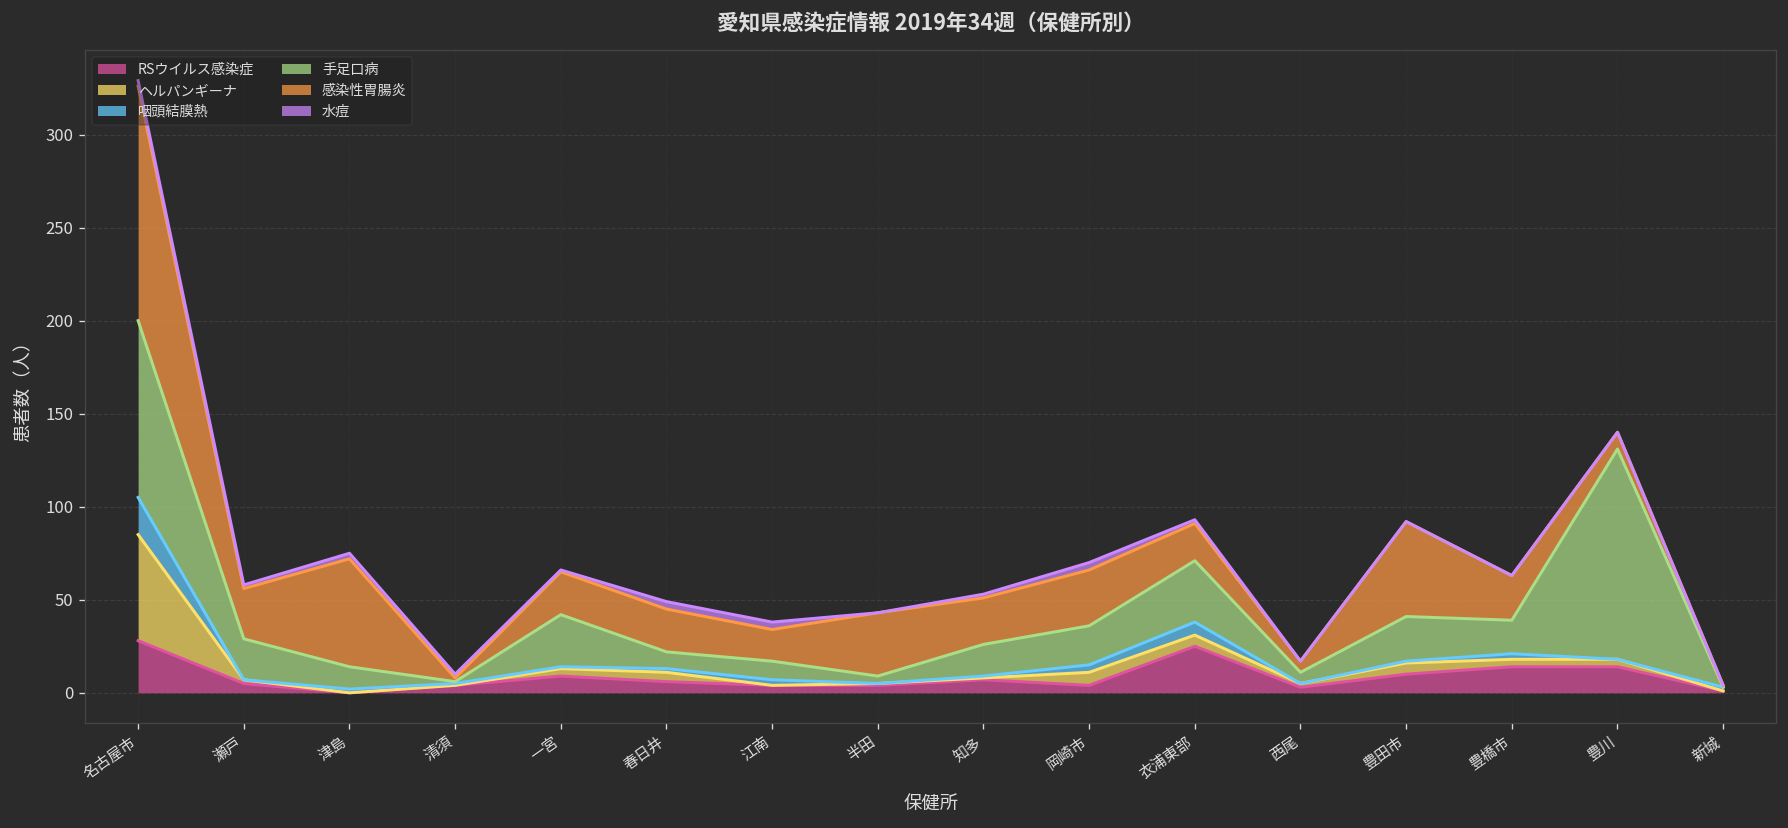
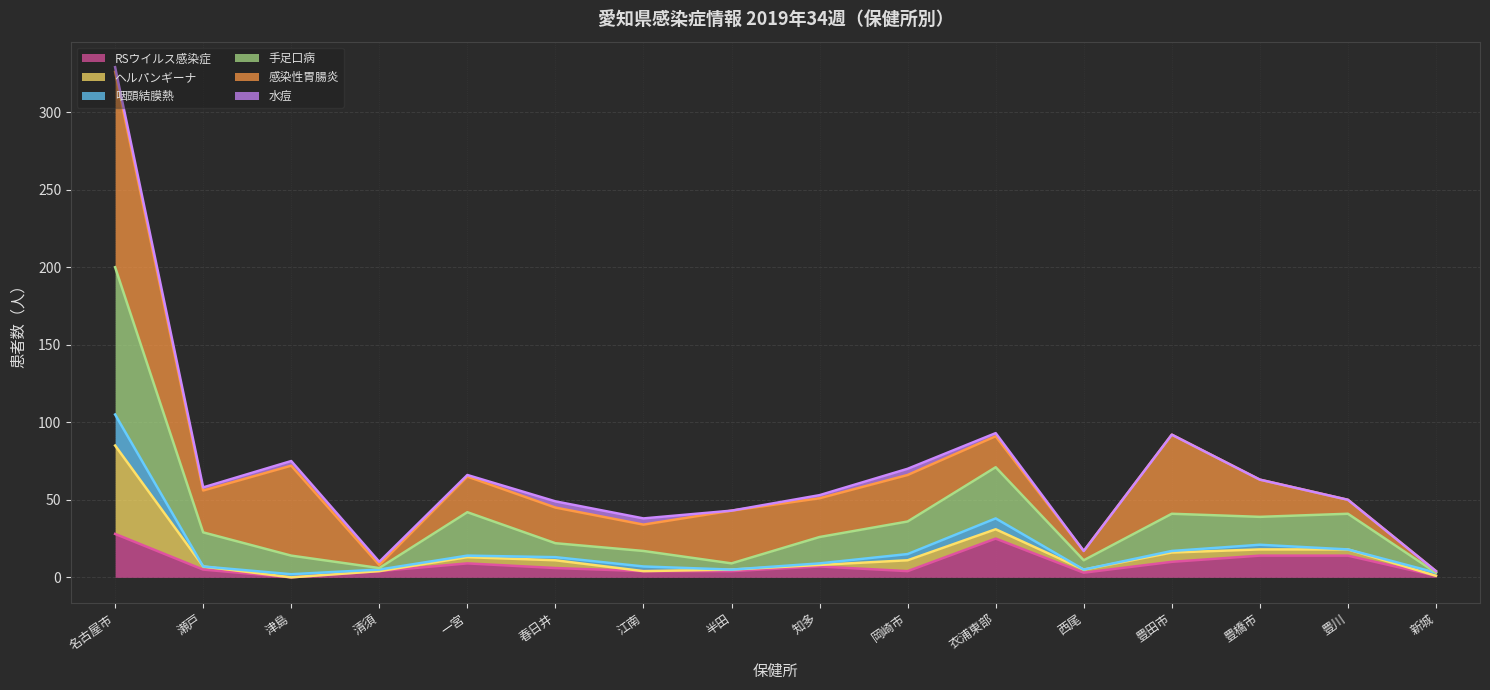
手足口病, 豊川: 113 -> 23
